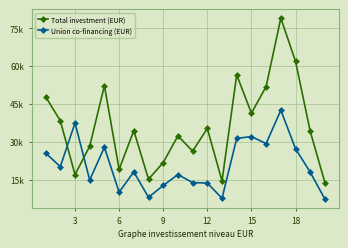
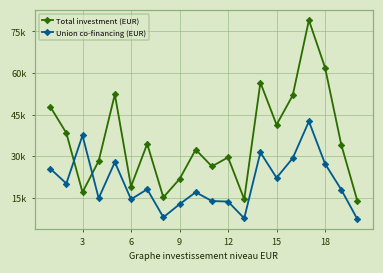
Union co-financing (EUR), 6: 10000 -> 14000
Total investment (EUR), 12: 35000 -> 30000
Union co-financing (EUR), 15: 32000 -> 22000
